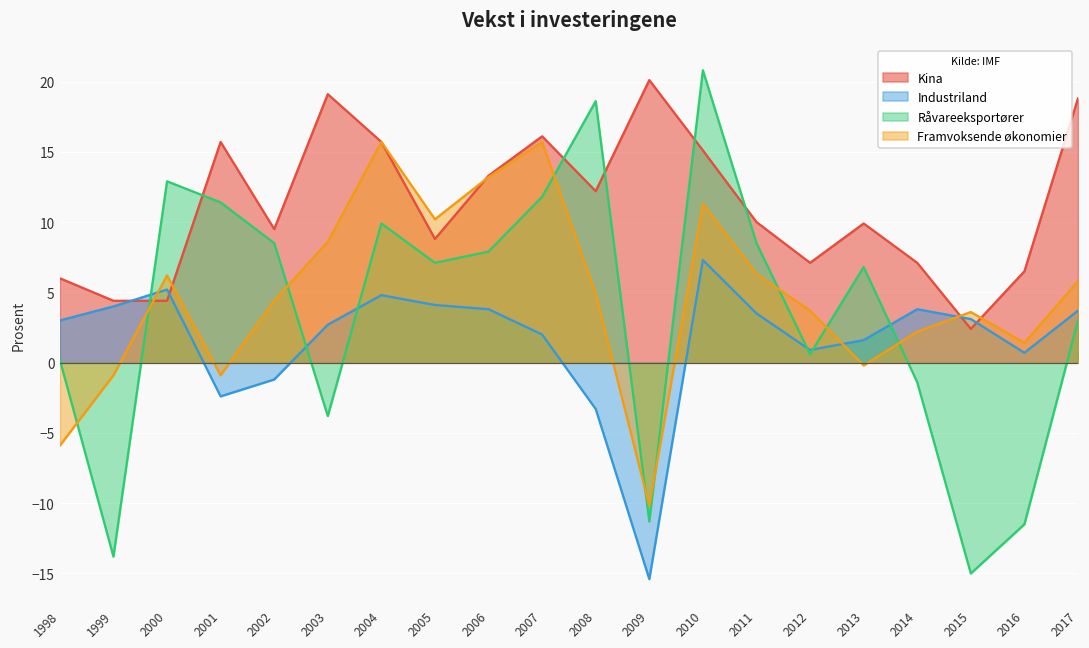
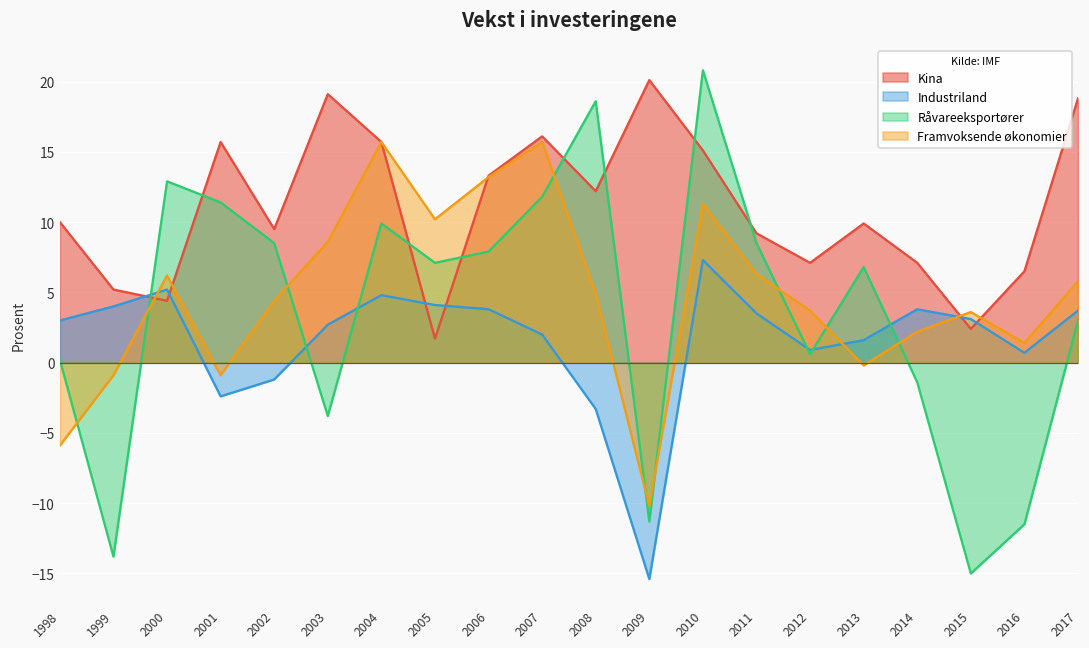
Kina, 1998: 6 -> 10
Kina, 1999: 4.4 -> 5.2
Kina, 2005: 8.8 -> 1.7
Kina, 2011: 10.0 -> 9.2
